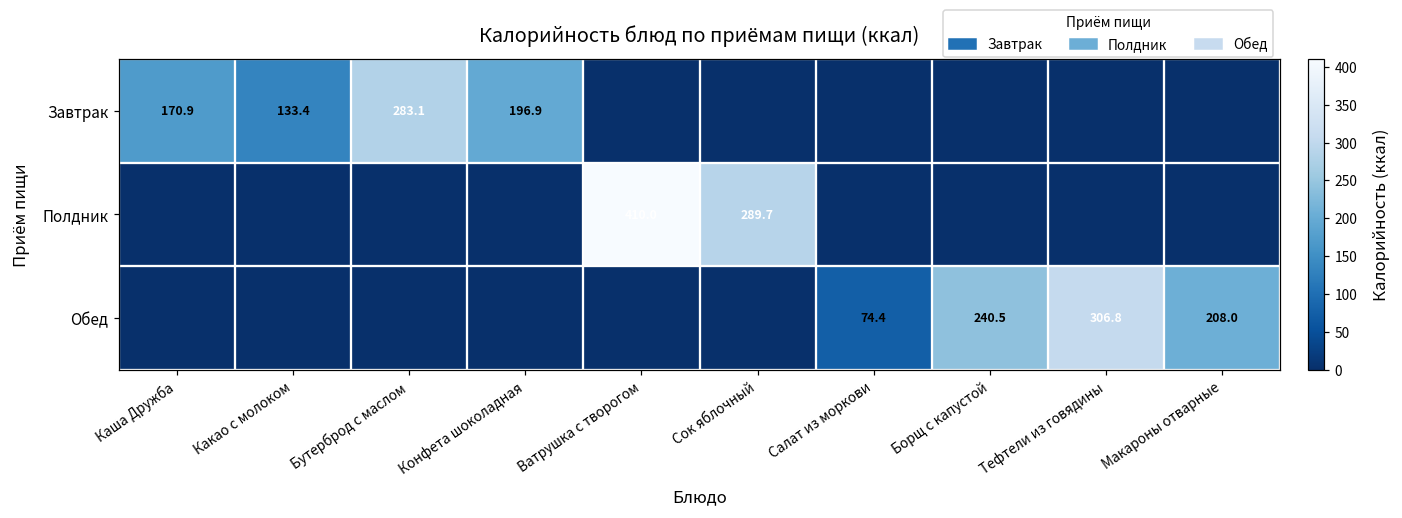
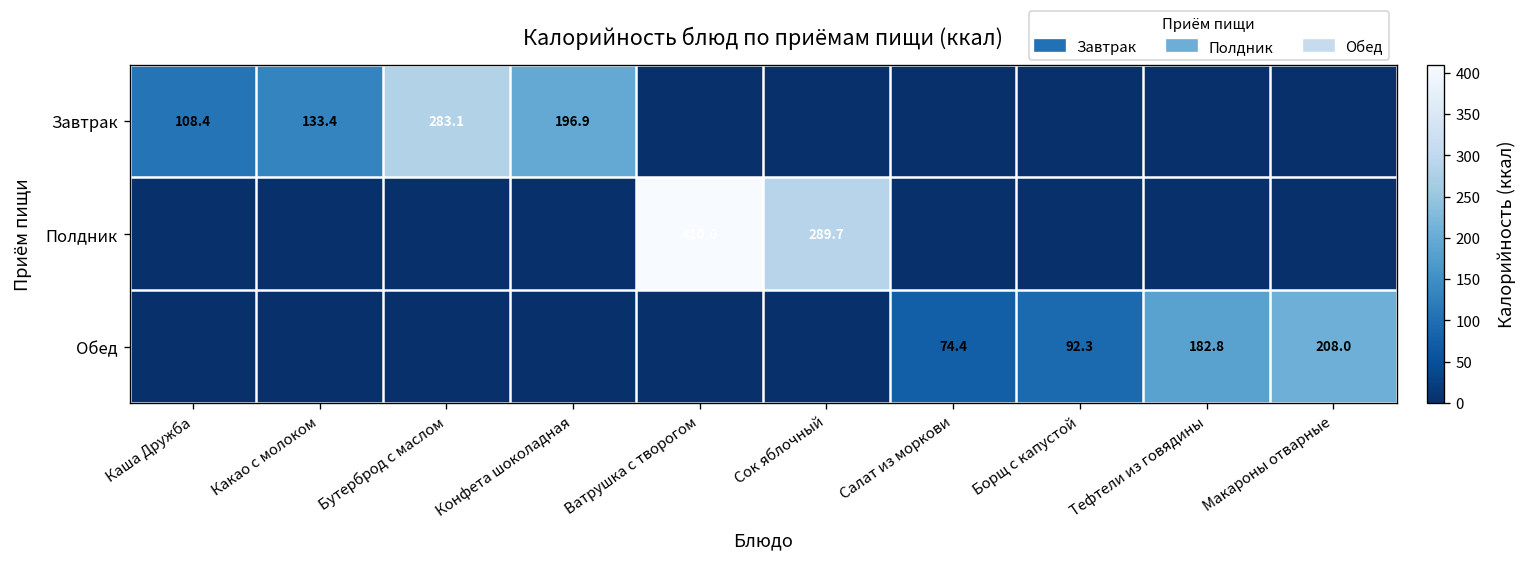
Завтрак, Каша Дружба: 170.9 -> 108.4
Обед, Борщ с капустой: 240.5 -> 92.3
Обед, Тефтели из говядины: 306.8 -> 182.8
